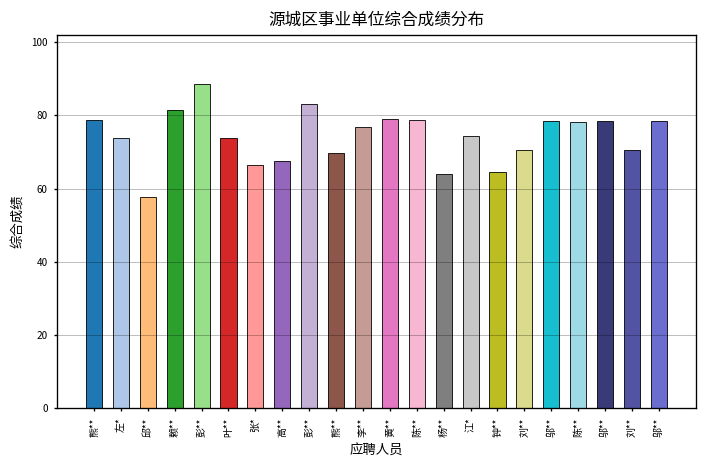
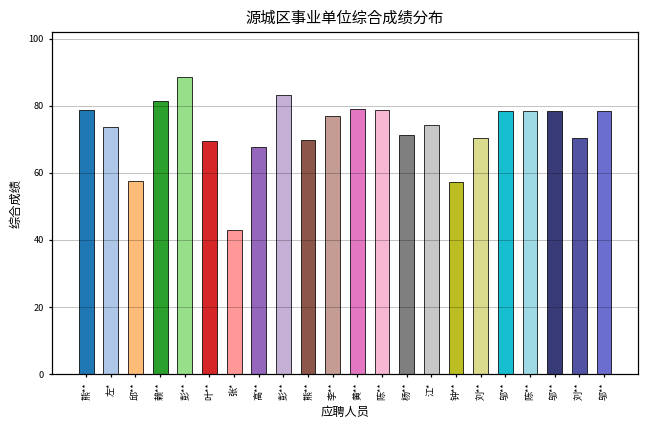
叶**: 74 -> 70
张*: 67 -> 43
杨**: 64 -> 71
钟**: 65 -> 57
